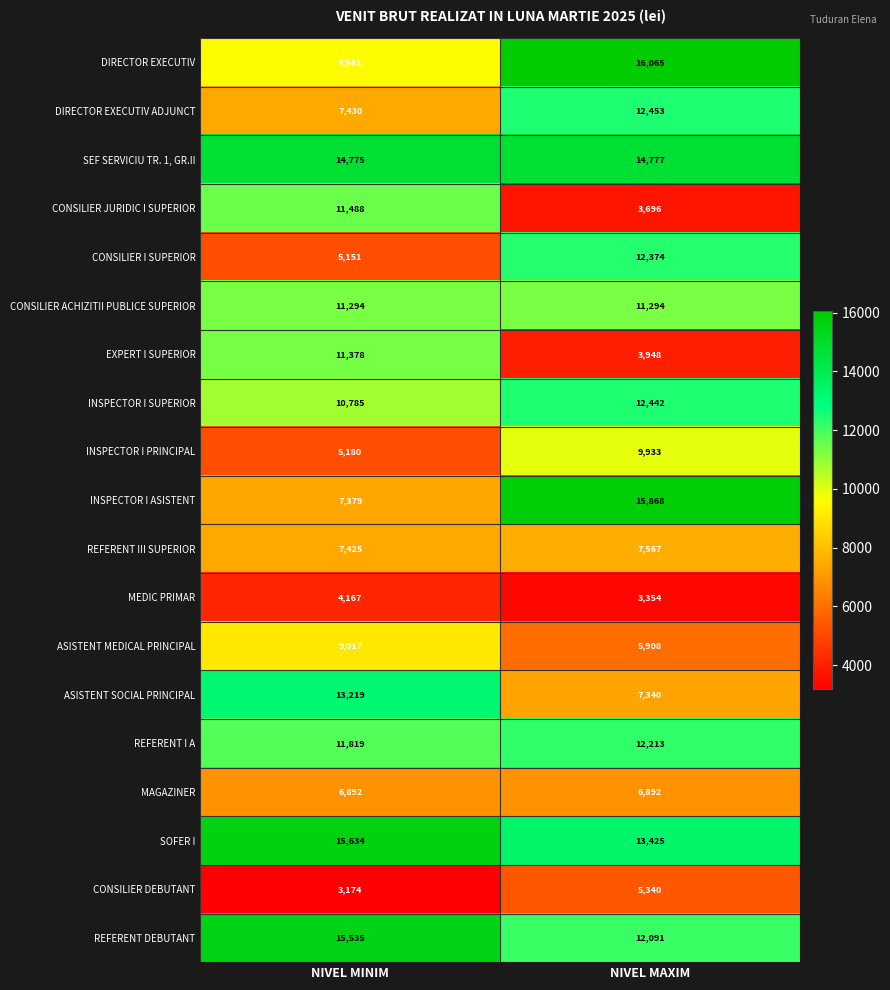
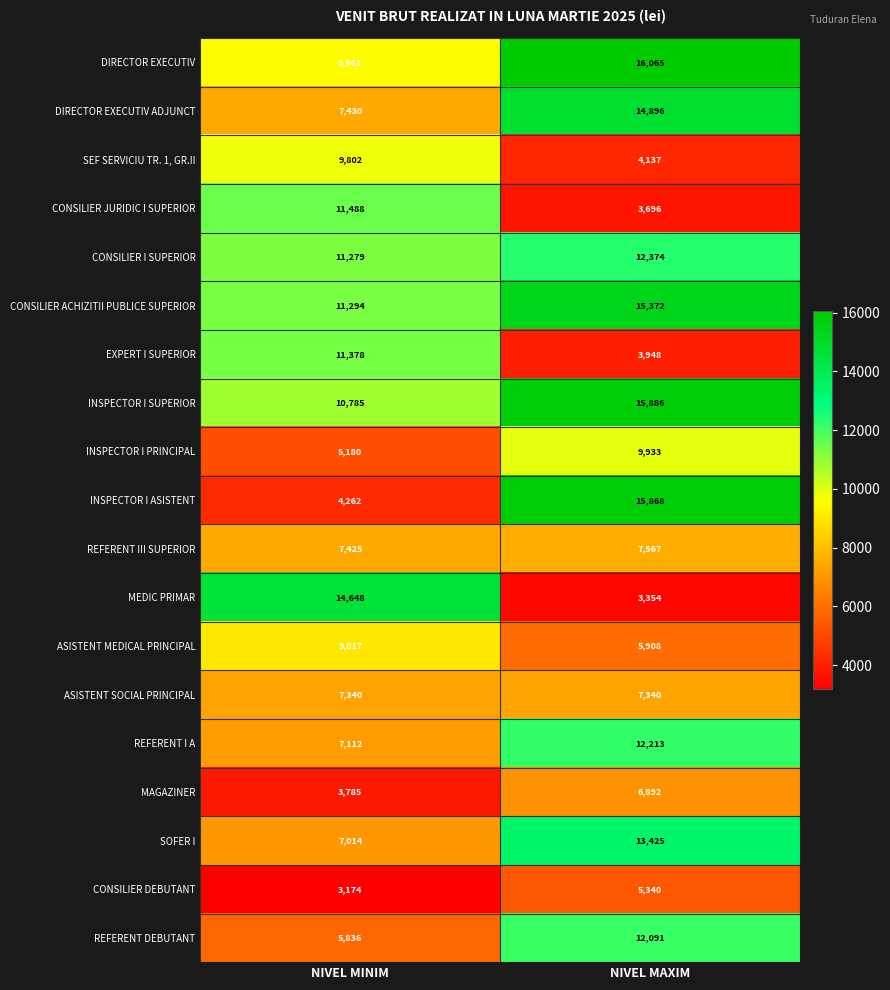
DIRECTOR EXECUTIV ADJUNCT, NIVEL MAXIM: 12,453 -> 14,896
SEF SERVICIU TR. 1, GR.II, NIVEL MINIM: 14,775 -> 9,802
SEF SERVICIU TR. 1, GR.II, NIVEL MAXIM: 14,777 -> 4,137
CONSILIER I SUPERIOR, NIVEL MINIM: 5,151 -> 11,279
CONSILIER ACHIZITII PUBLICE SUPERIOR, NIVEL MAXIM: 11,294 -> 15,372
INSPECTOR I SUPERIOR, NIVEL MAXIM: 12,442 -> 15,886
INSPECTOR I ASISTENT, NIVEL MINIM: 7,379 -> 4,262
MEDIC PRIMAR, NIVEL MINIM: 4,167 -> 14,648
ASISTENT SOCIAL PRINCIPAL, NIVEL MINIM: 13,219 -> 7,340
REFERENT I A, NIVEL MINIM: 11,819 -> 7,112
MAGAZINER, NIVEL MINIM: 6,892 -> 3,785
SOFER I, NIVEL MINIM: 15,634 -> 7,014
REFERENT DEBUTANT, NIVEL MINIM: 15,535 -> 5,836
